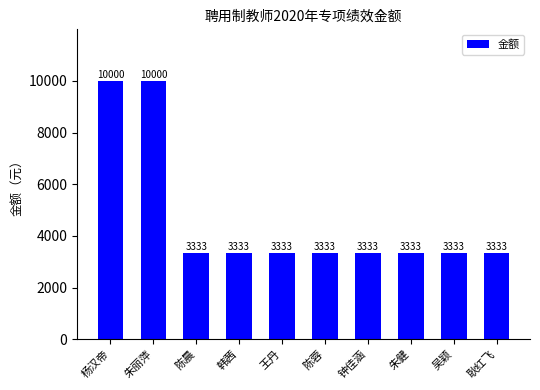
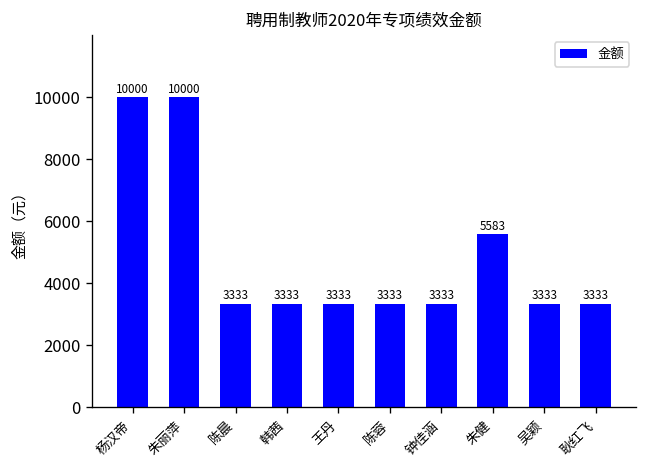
朱健: 3333 -> 5583
